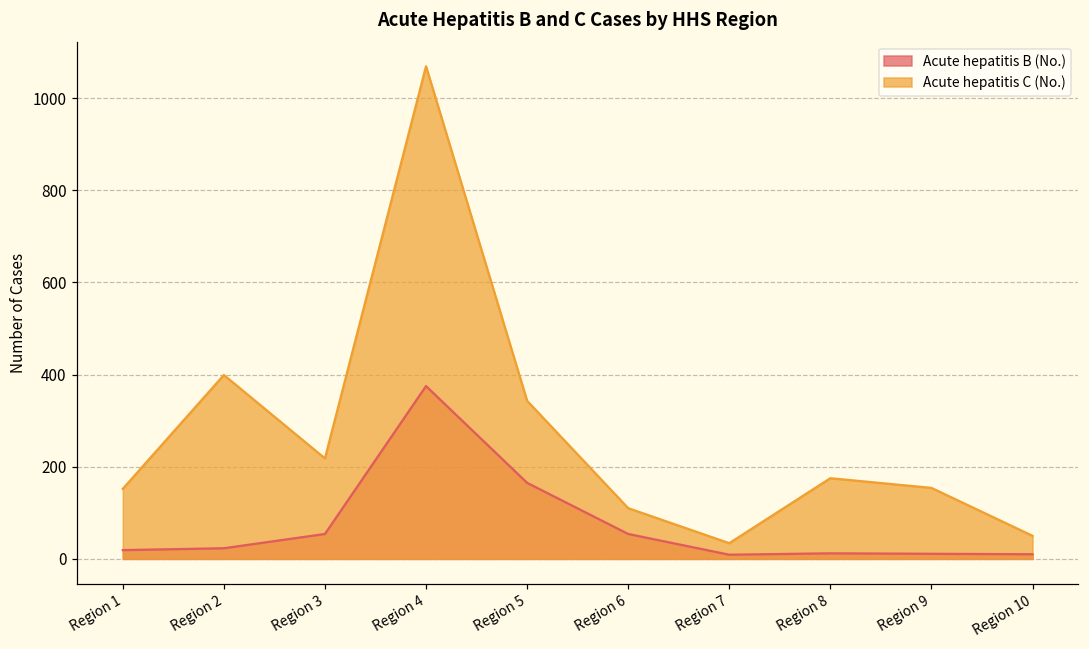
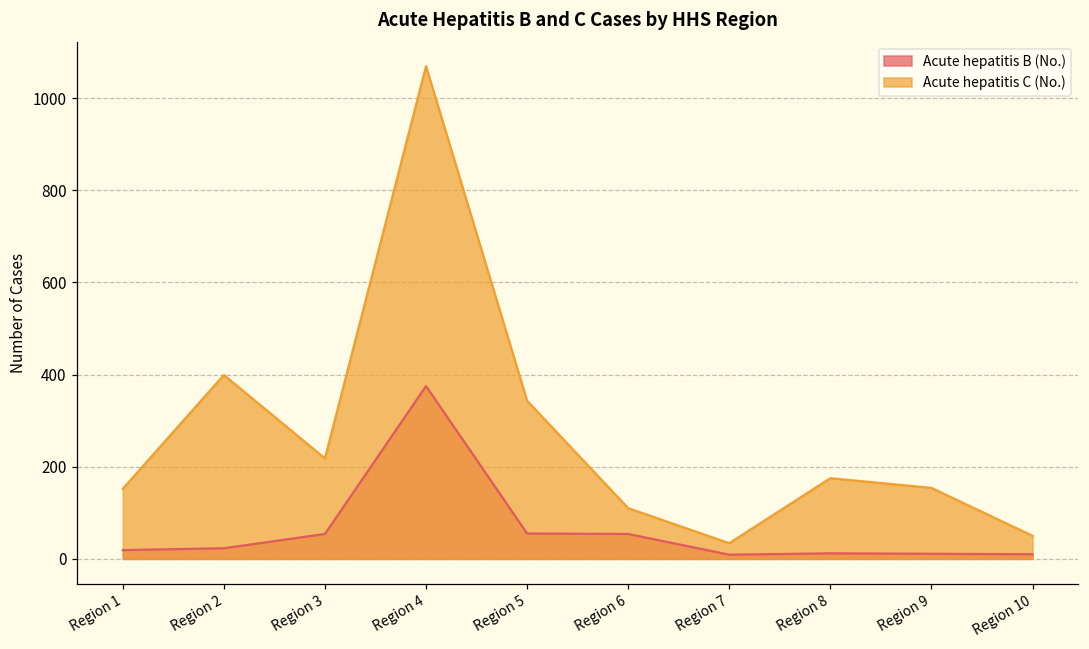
Acute hepatitis B (No.), Region 5: 170 -> 60
